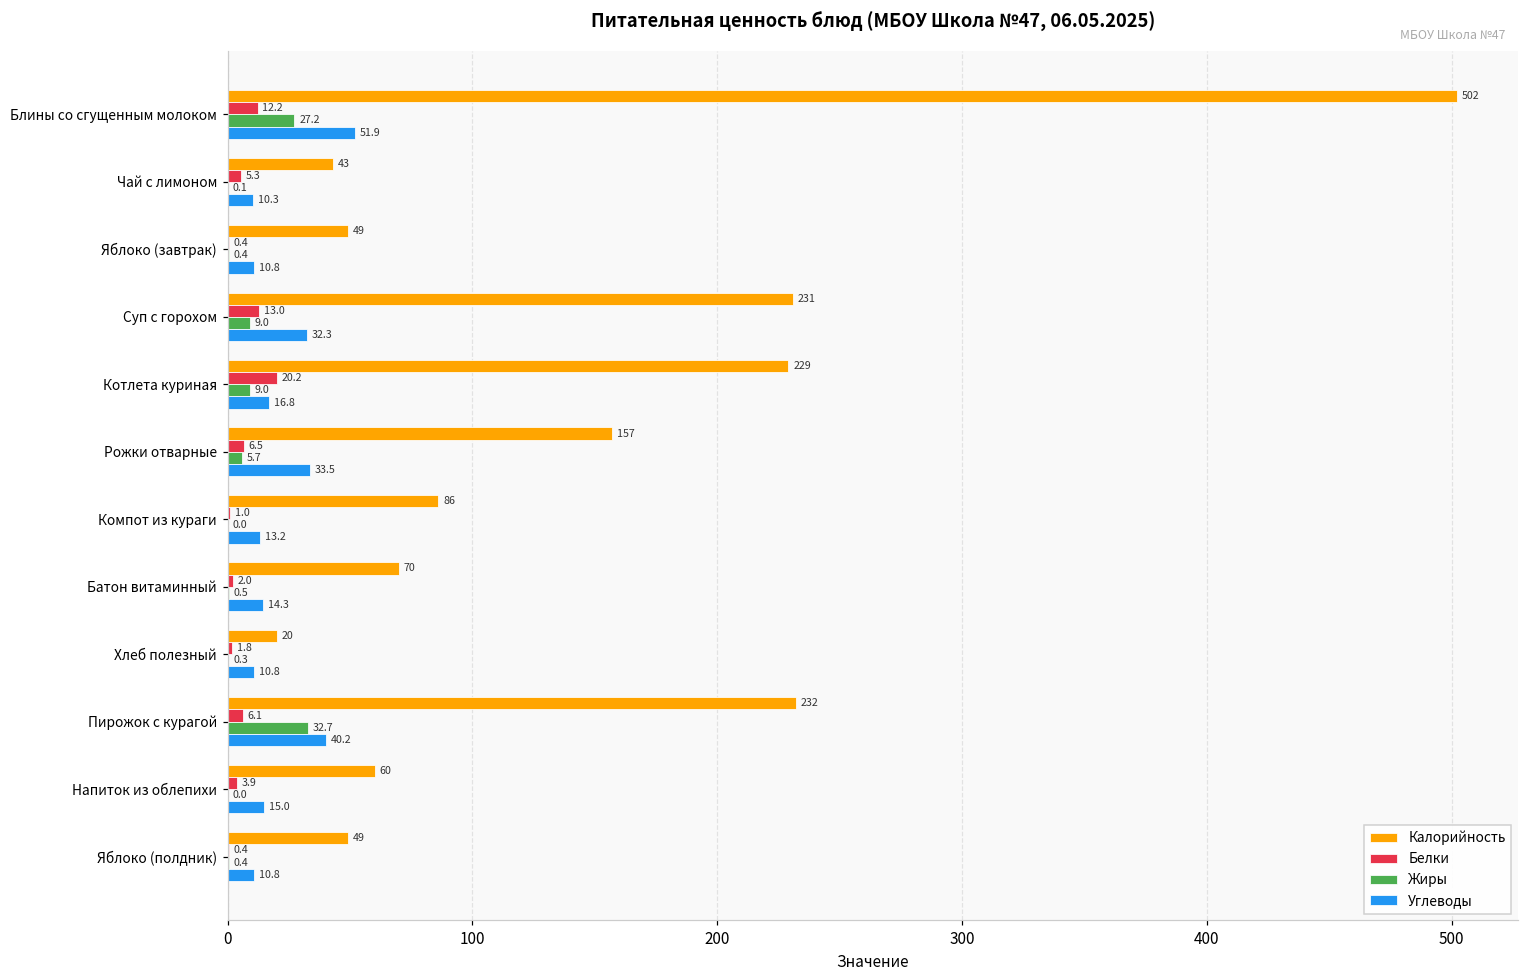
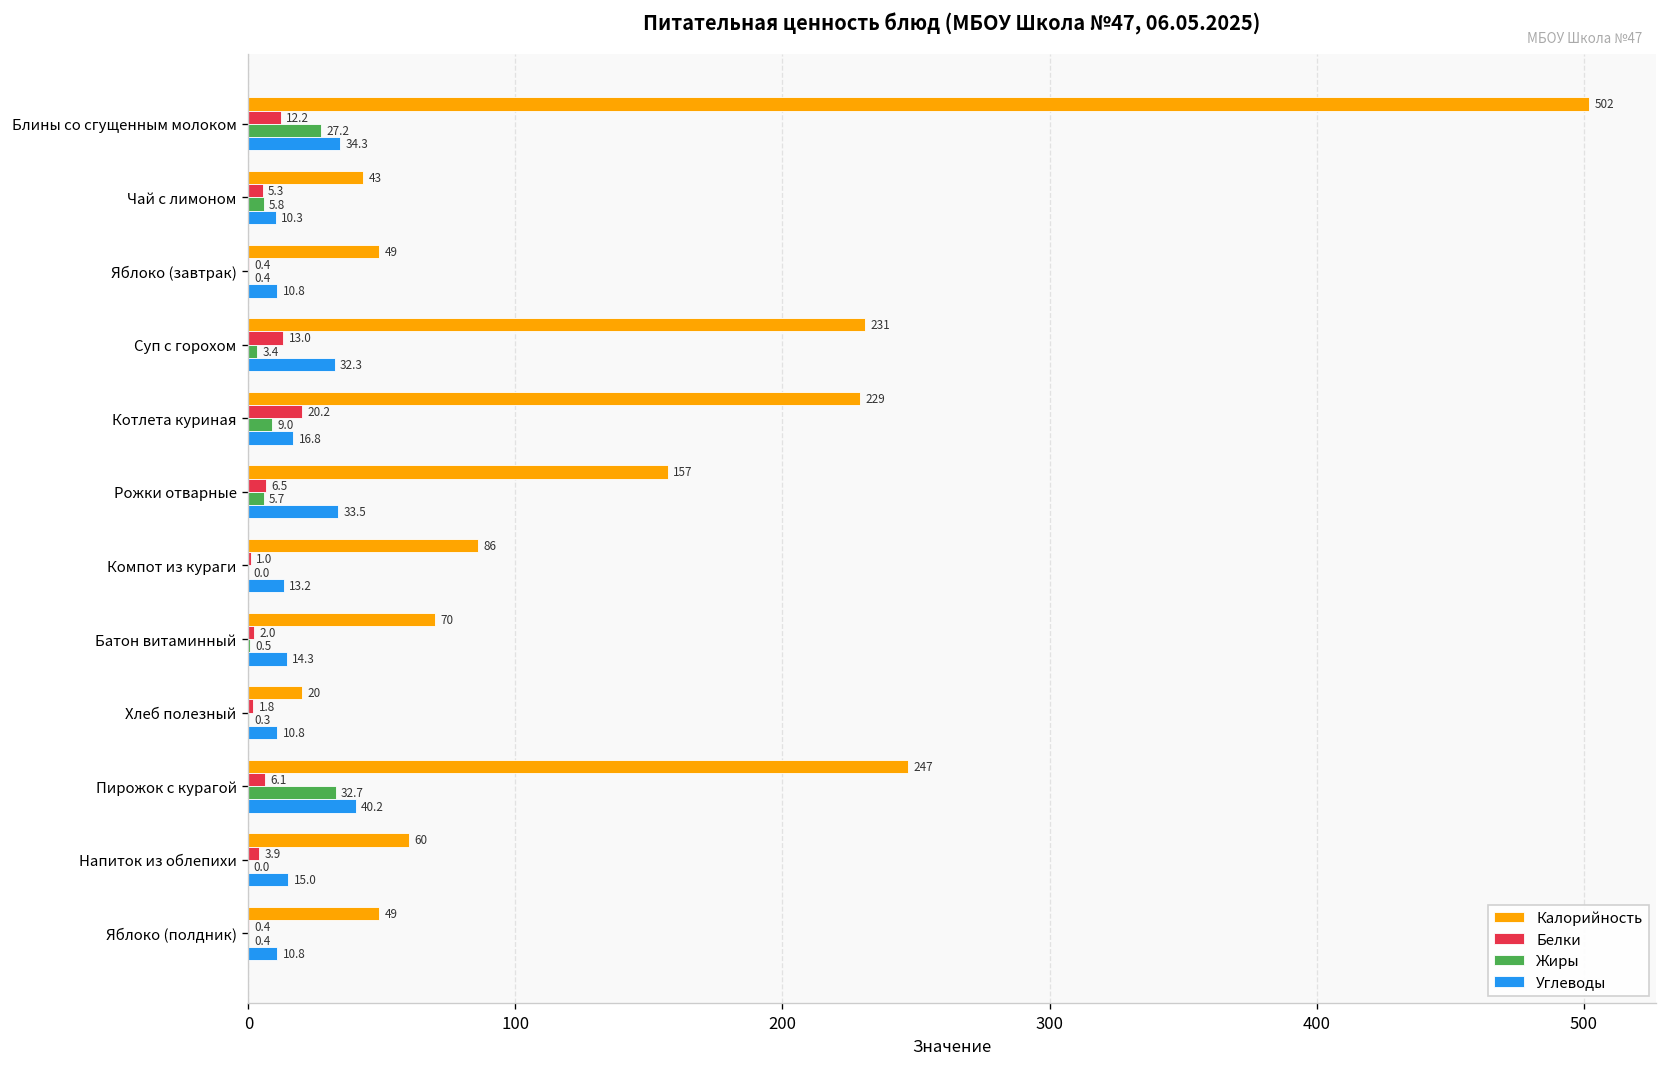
Углеводы, Блины со сгущенным молоком: 51.9 -> 34.3
Жиры, Чай с лимоном: 0.1 -> 5.8
Жиры, Суп с горохом: 9.0 -> 3.4
Калорийность, Пирожок с курагой: 232 -> 247
